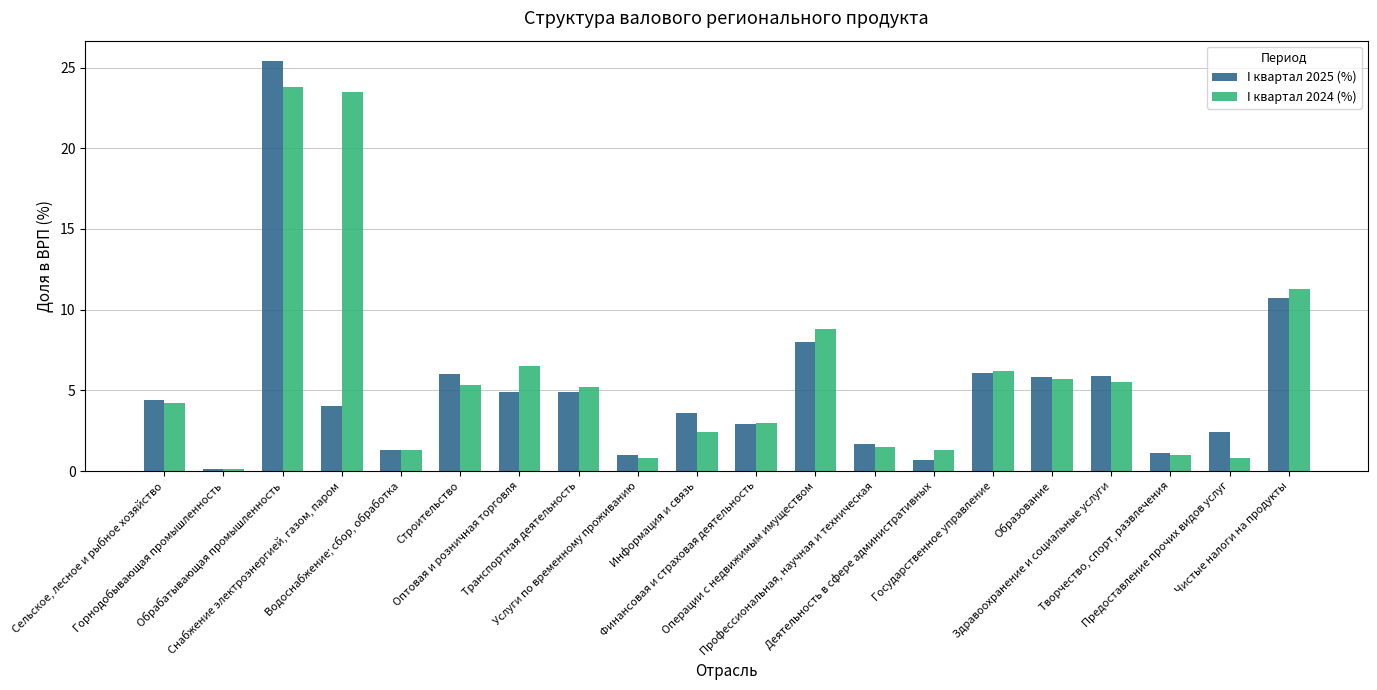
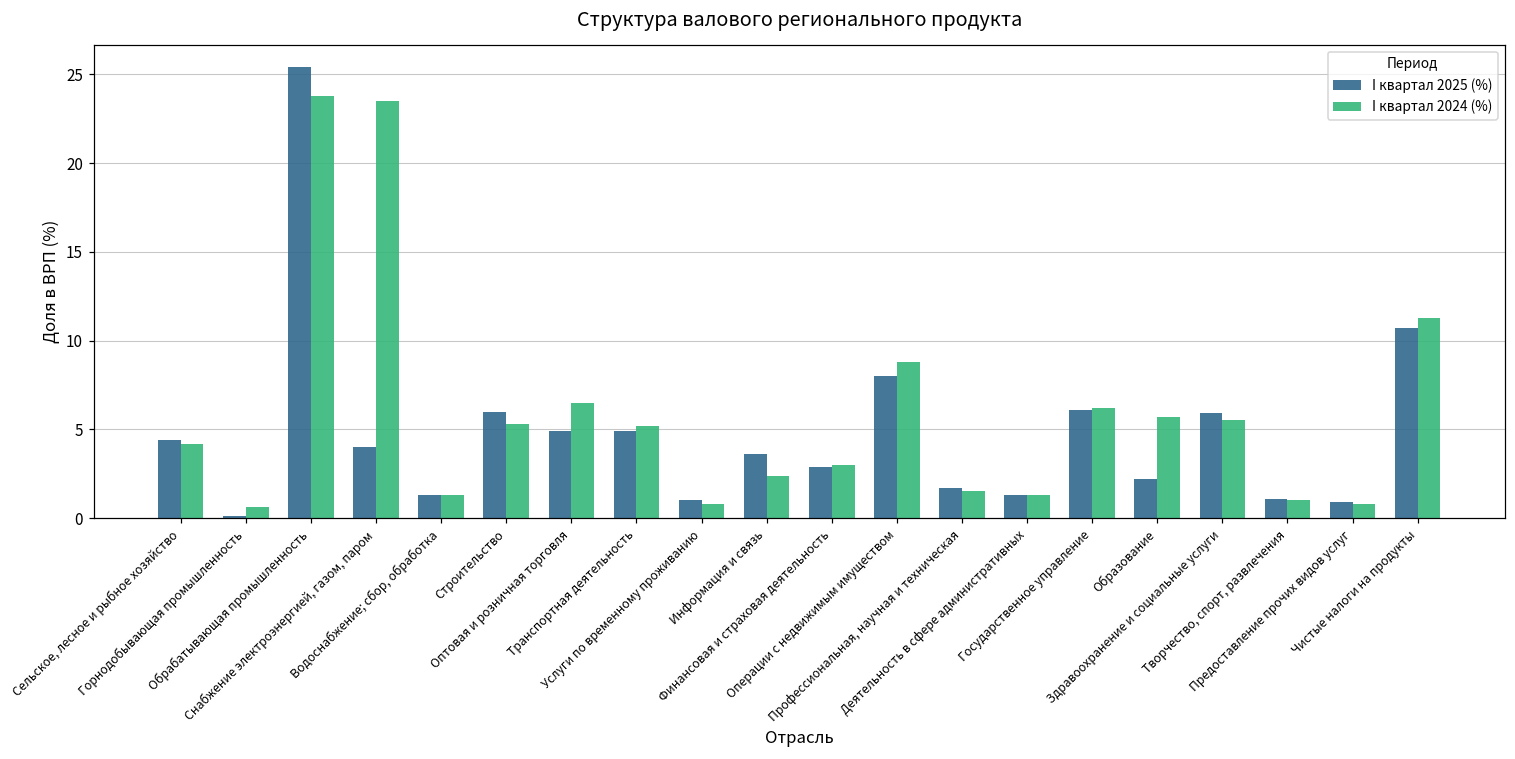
I квартал 2024 (%), Горнодобывающая промышленность: 0.1 -> 0.6
I квартал 2025 (%), Деятельность в сфере административных: 0.7 -> 1.3
I квартал 2025 (%), Образование: 5.8 -> 2.2
I квартал 2025 (%), Предоставление прочих видов услуг: 2.4 -> 0.9
